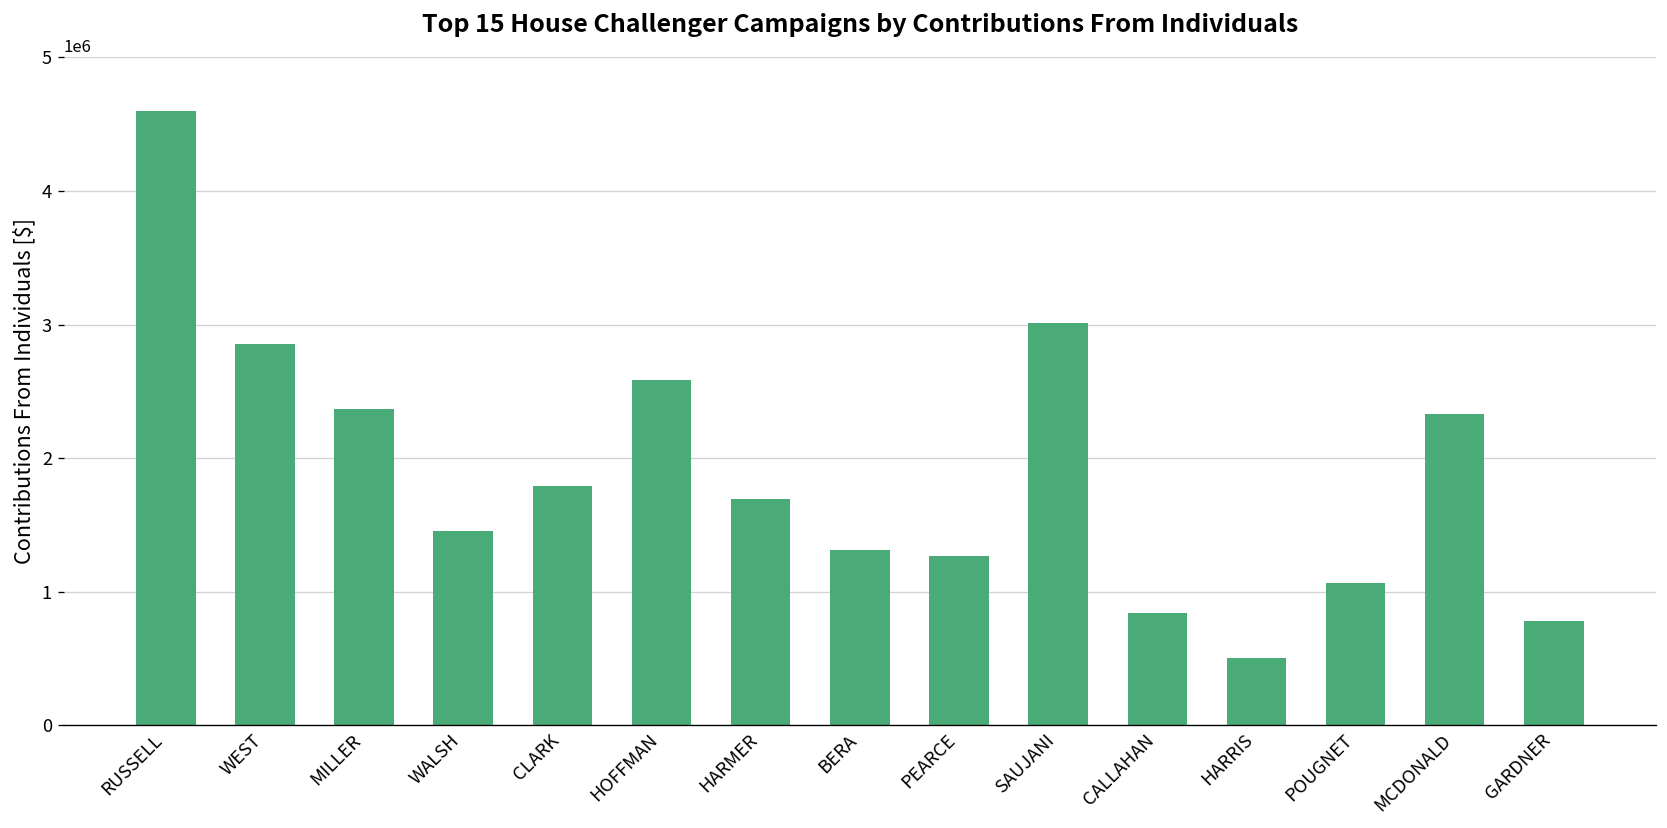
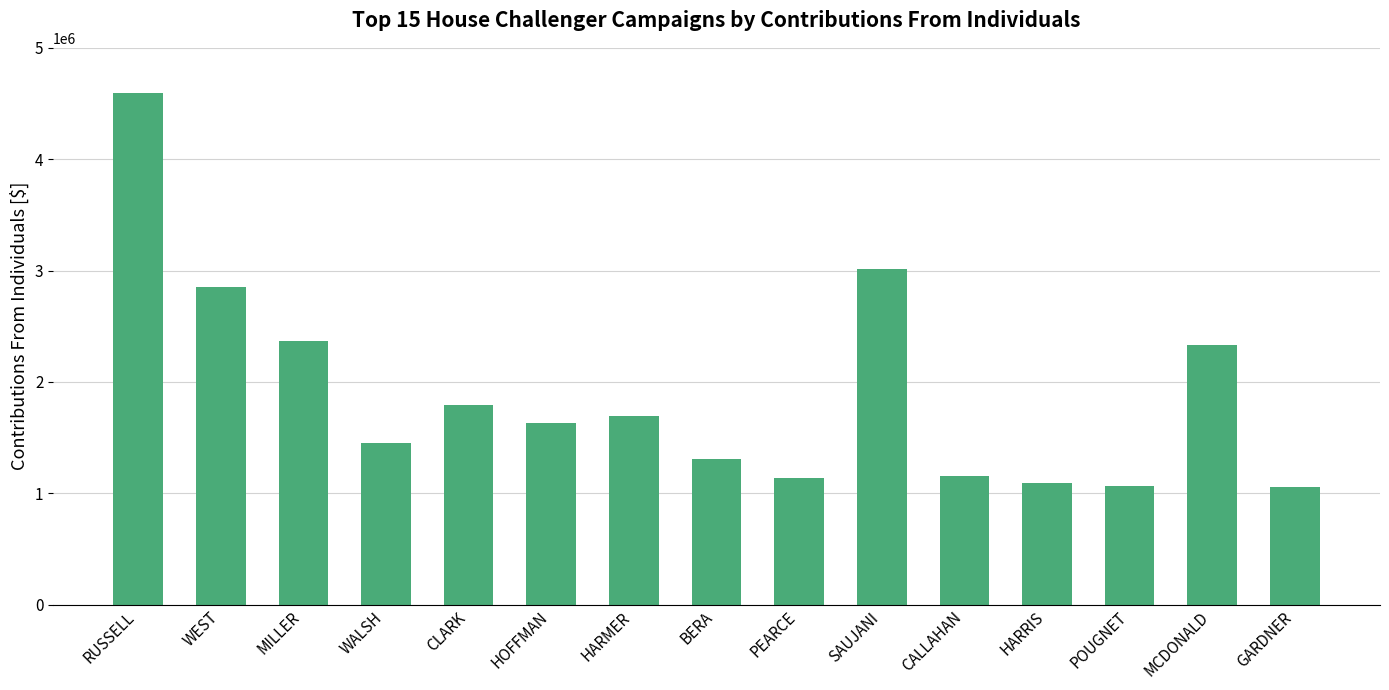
HOFFMAN: 2590000 -> 1630000
PEARCE: 1270000 -> 1140000
CALLAHAN: 840000 -> 1150000
HARRIS: 500000 -> 1100000
GARDNER: 780000 -> 1050000
